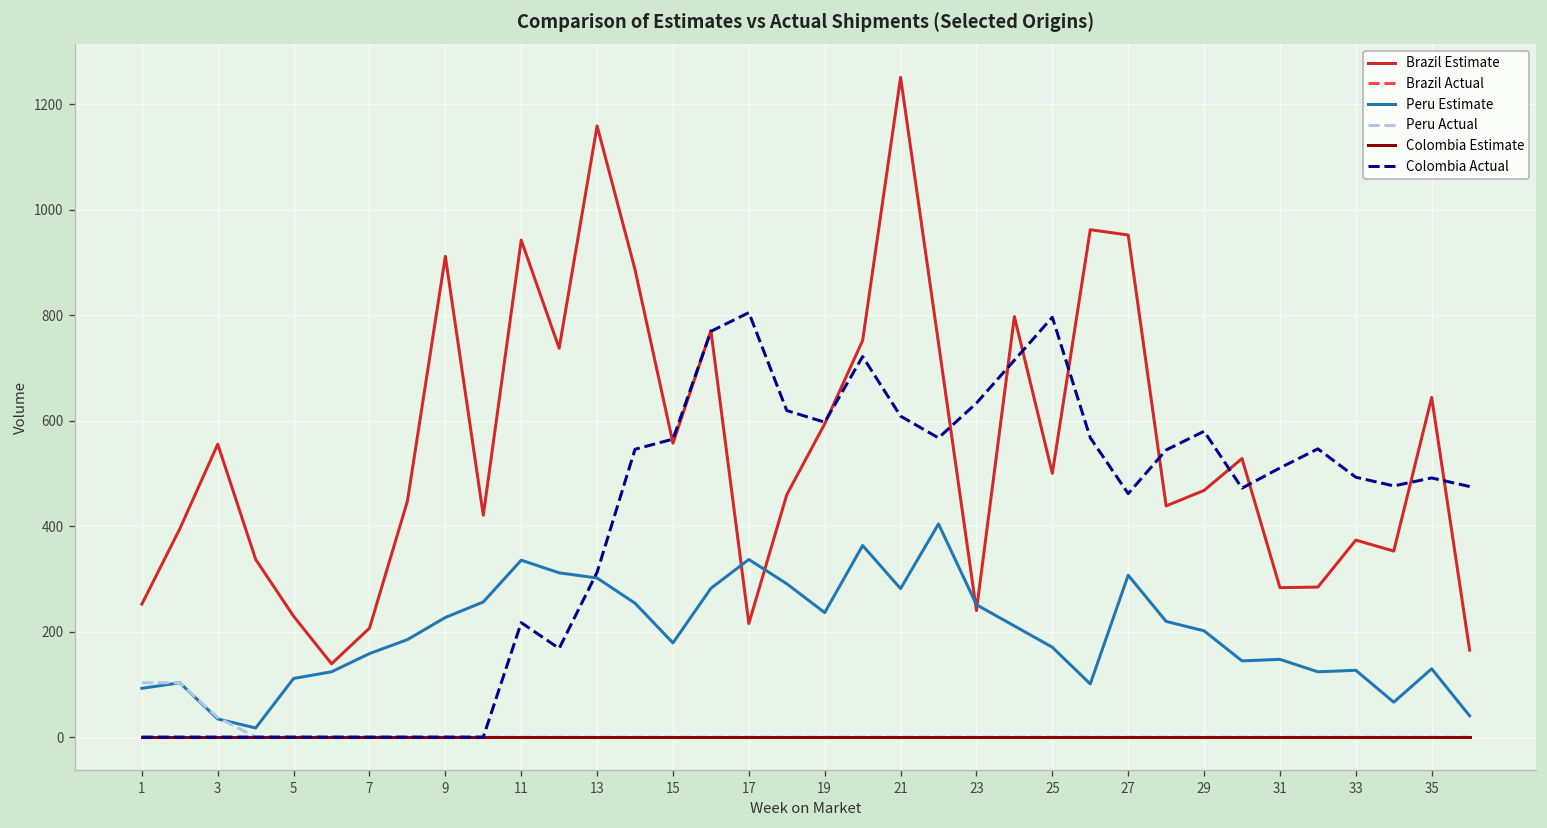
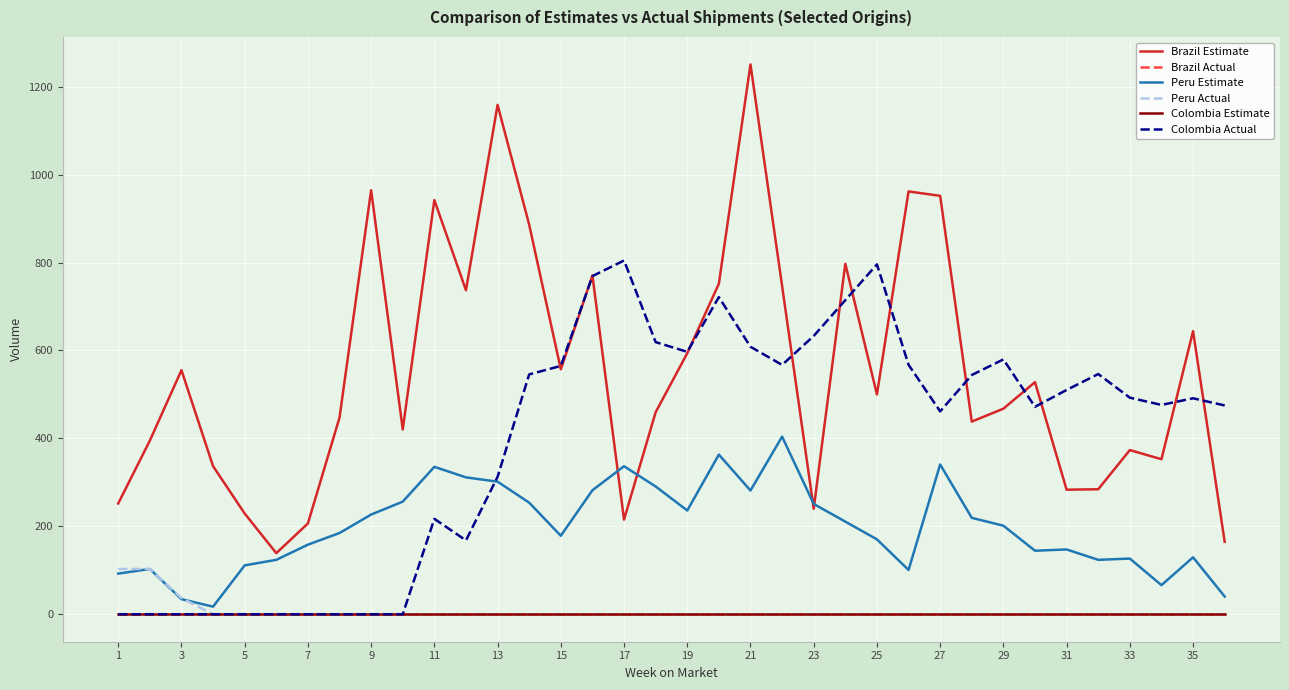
Brazil Estimate, 9: 910 -> 960
Peru Estimate, 27: 310 -> 340
